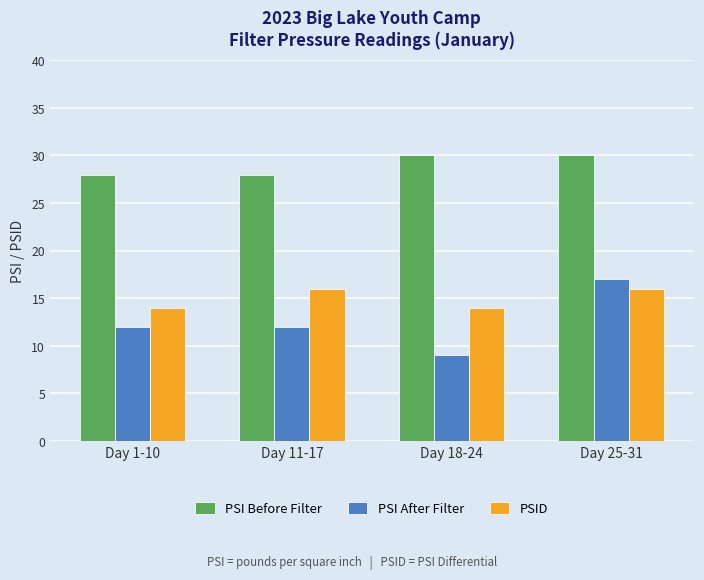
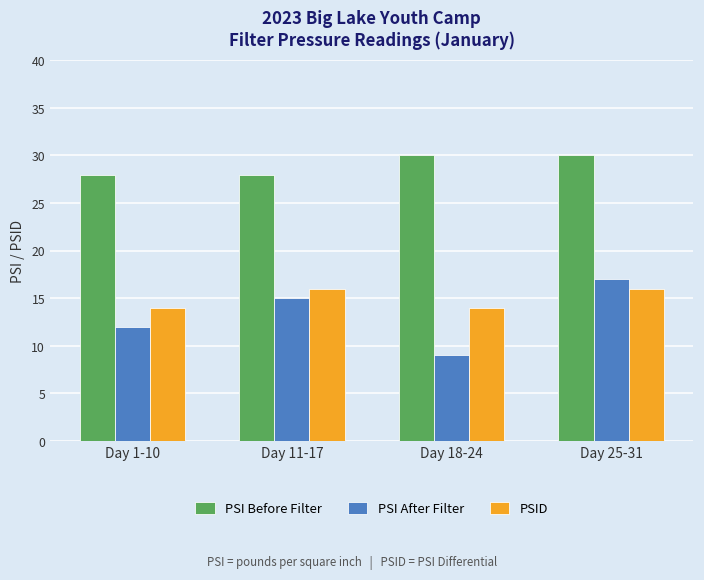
PSI After Filter, Day 11-17: 12 -> 15
